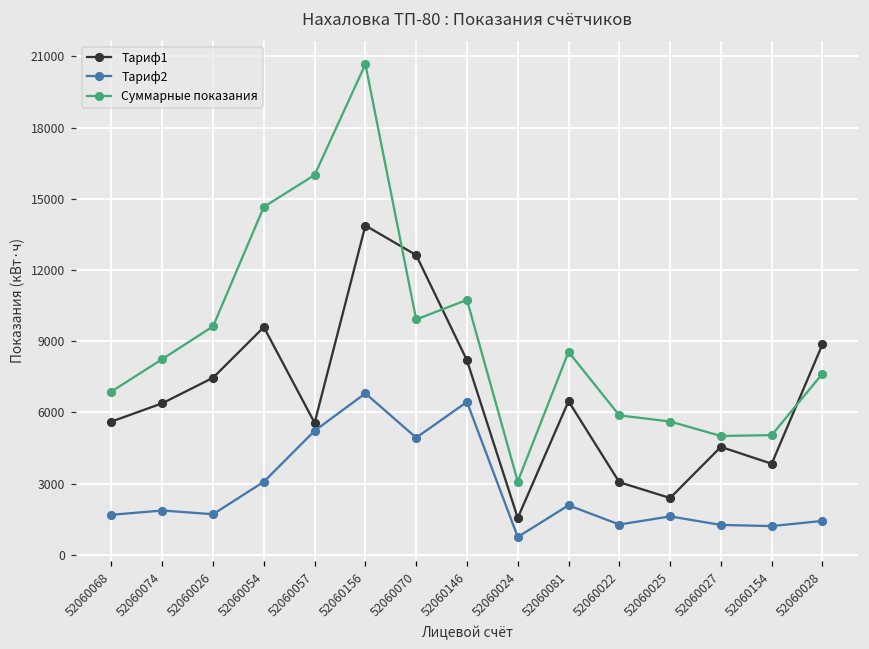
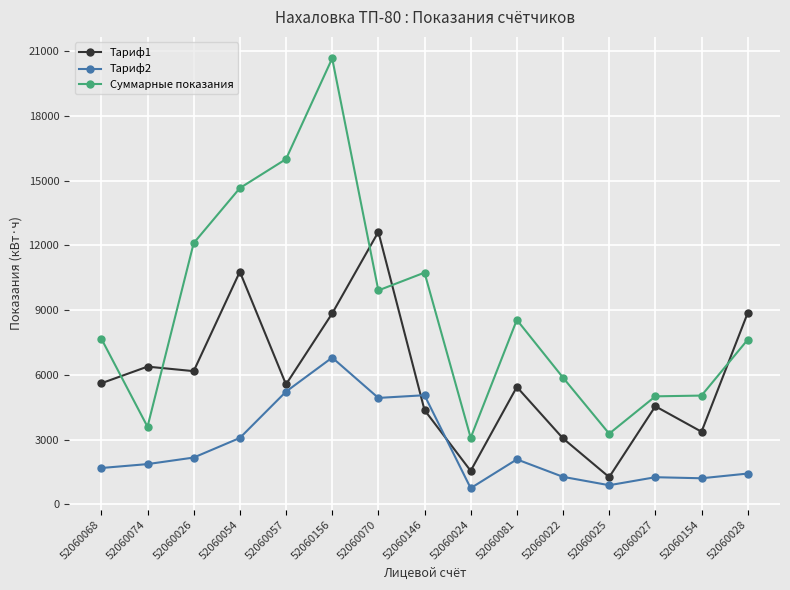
Суммарные показания, 52060068: 6900 -> 7700
Суммарные показания, 52060074: 8200 -> 3600
Тариф1, 52060026: 7500 -> 6200
Тариф2, 52060026: 1700 -> 2200
Суммарные показания, 52060026: 9600 -> 12100
Тариф1, 52060054: 9600 -> 10800
Тариф1, 52060156: 13900 -> 8800
Тариф1, 52060146: 8200 -> 4400
Тариф2, 52060146: 6400 -> 5100
Тариф1, 52060081: 6500 -> 5400
Тариф1, 52060025: 2400 -> 1300
Тариф2, 52060025: 1600 -> 900
Суммарные показания, 52060025: 5600 -> 3300
Тариф1, 52060154: 3800 -> 3400
